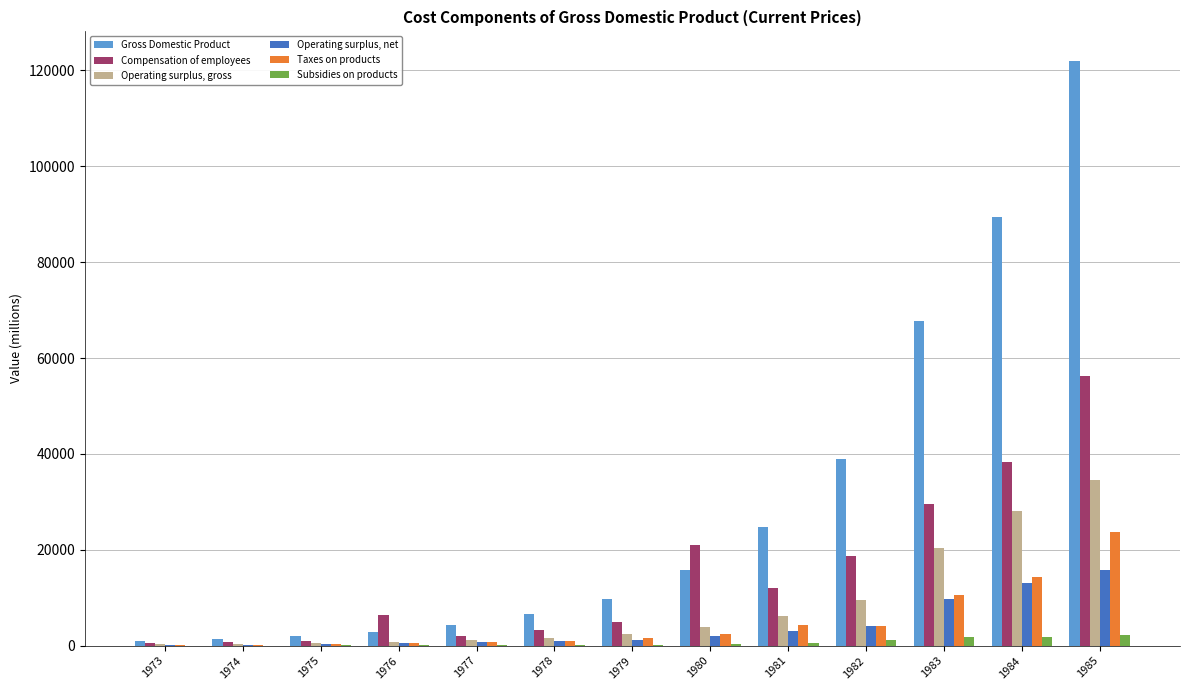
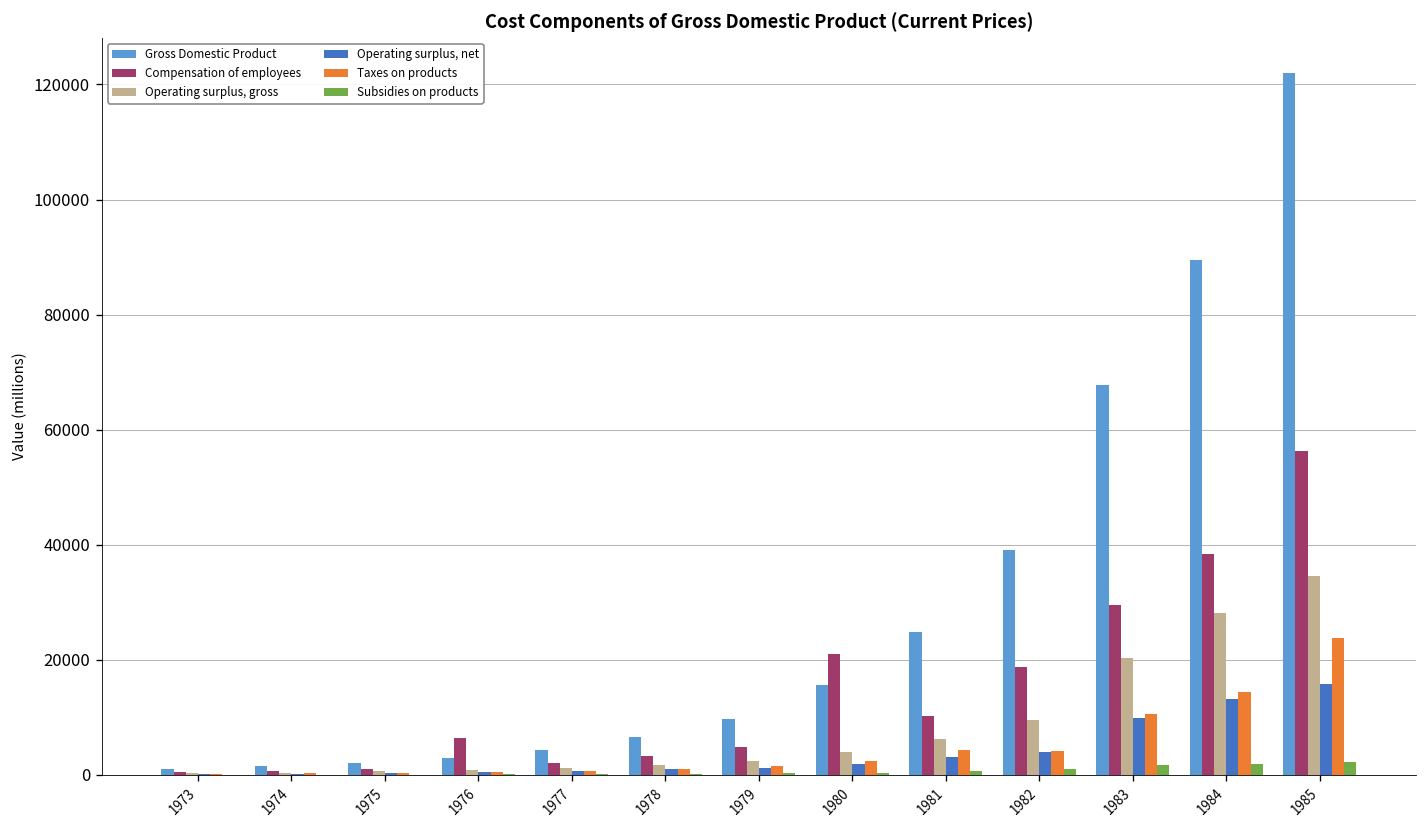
Compensation of employees, 1981: 12000 -> 10000
